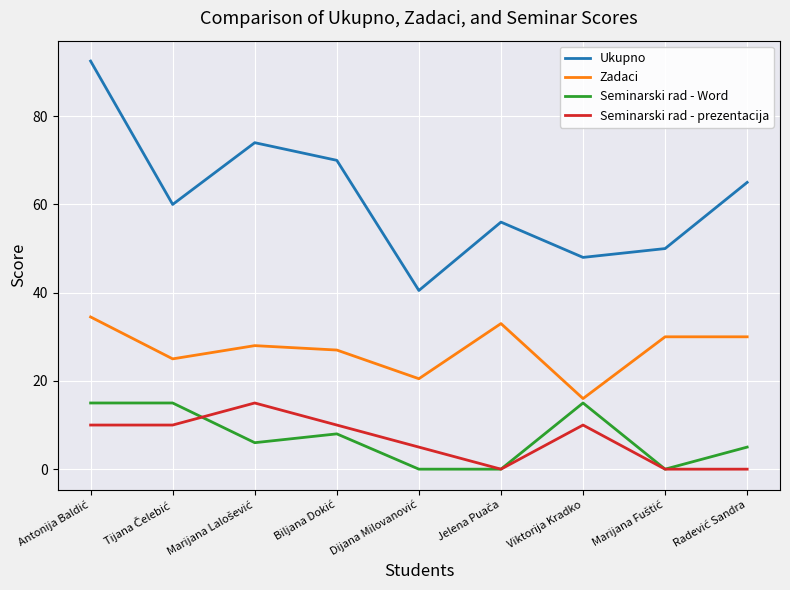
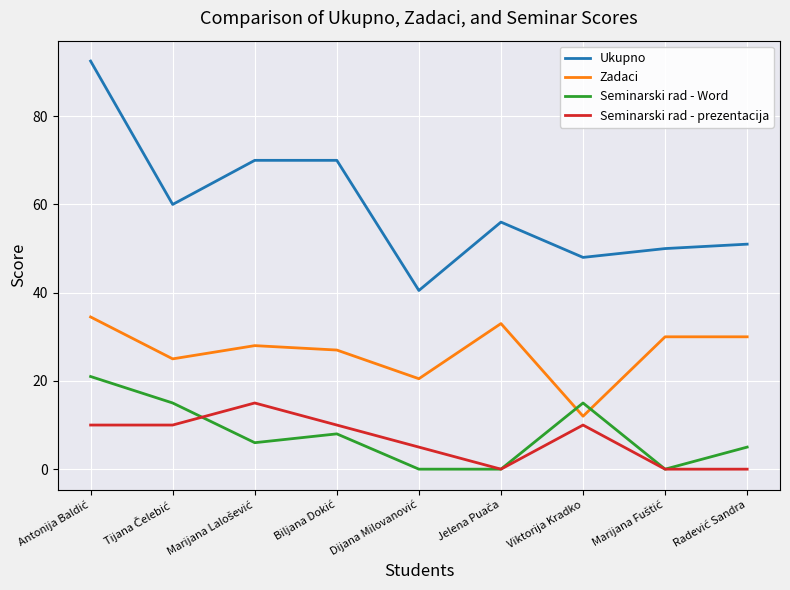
Seminarski rad - Word, Antonija Baldić: 15 -> 21
Ukupno, Marijana Lalošević: 74 -> 70
Zadaci, Viktorija Kradko: 16 -> 12
Ukupno, Radević Sandra: 65 -> 51
